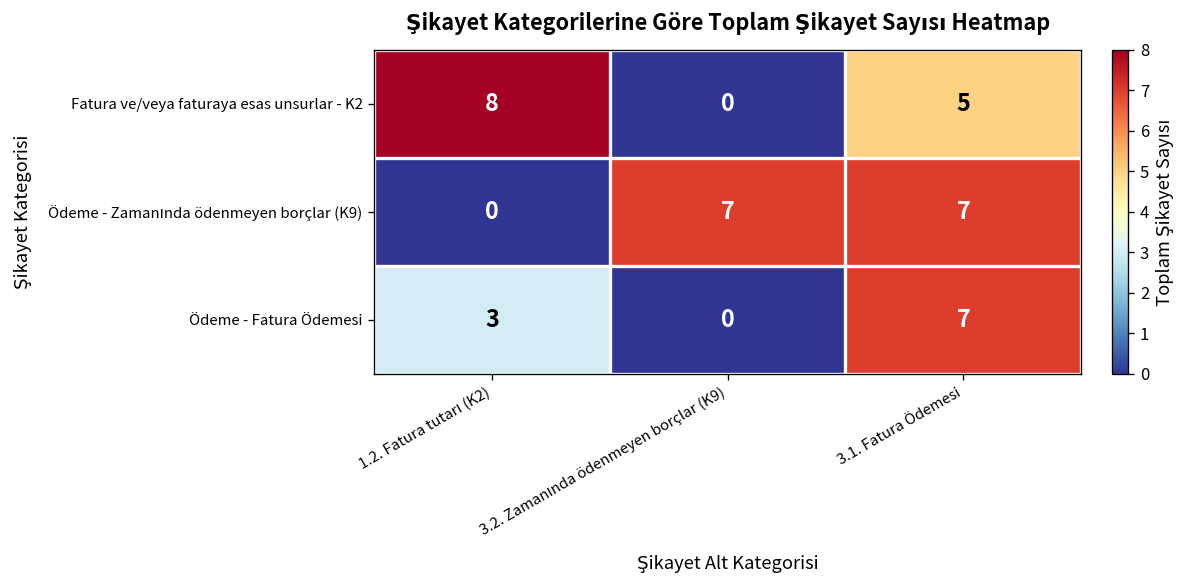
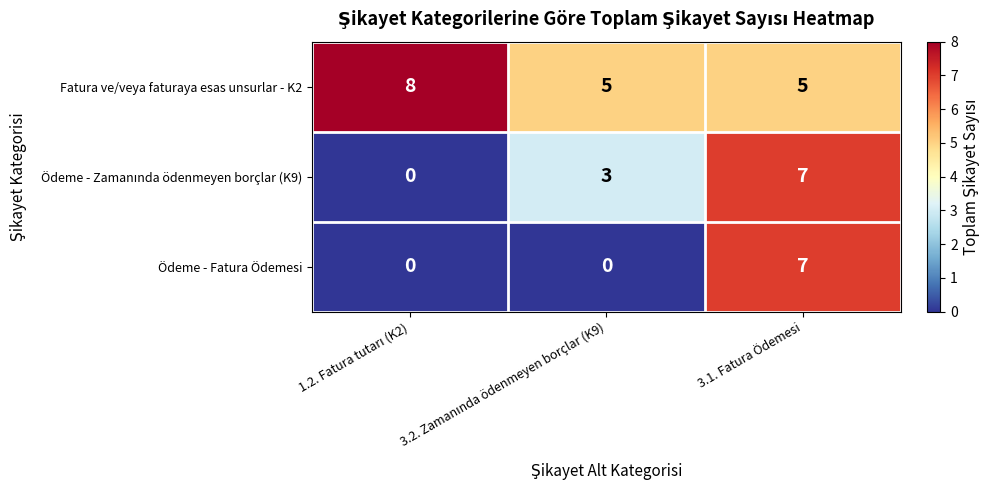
Fatura ve/veya faturaya esas unsurlar - K2, 3.2. Zamanında ödenmeyen borçlar (K9): 0 -> 5
Ödeme - Zamanında ödenmeyen borçlar (K9), 3.2. Zamanında ödenmeyen borçlar (K9): 7 -> 3
Ödeme - Fatura Ödemesi, 1.2. Fatura tutarı (K2): 3 -> 0
